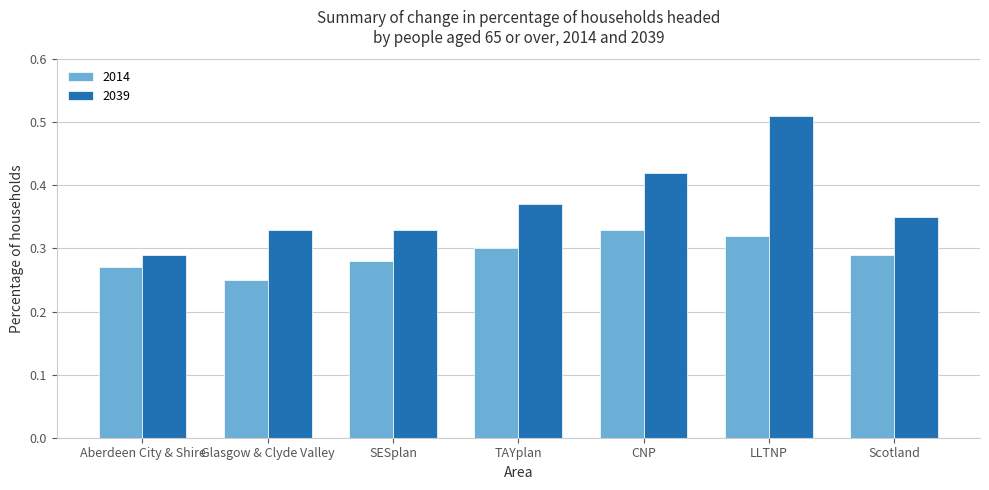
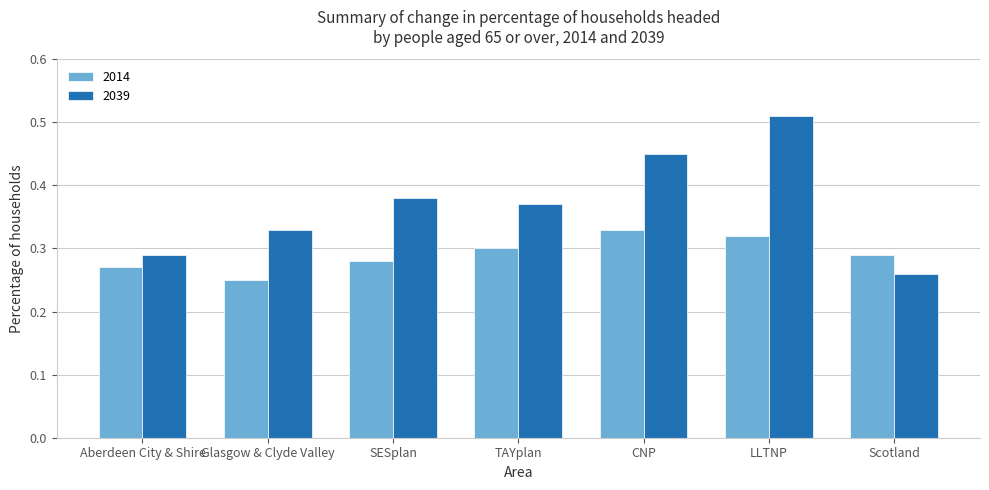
2039, SESplan: 0.33 -> 0.38
2039, CNP: 0.42 -> 0.45
2039, Scotland: 0.35 -> 0.26
